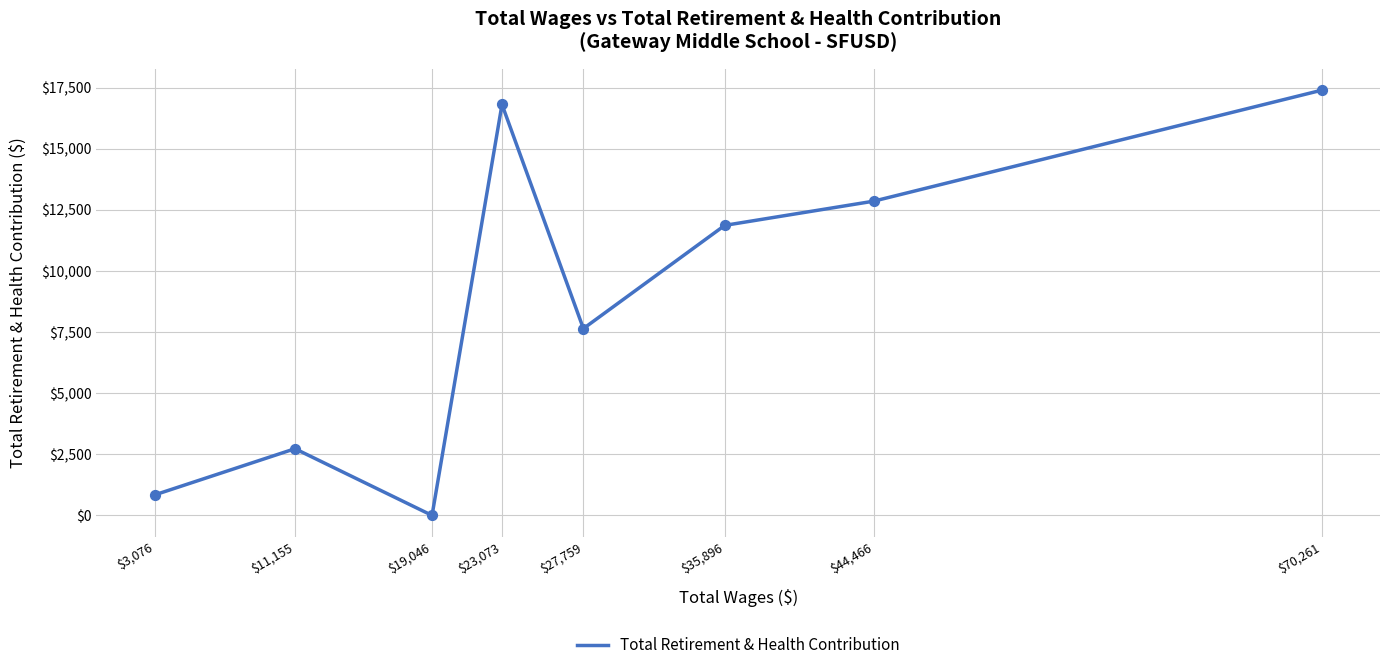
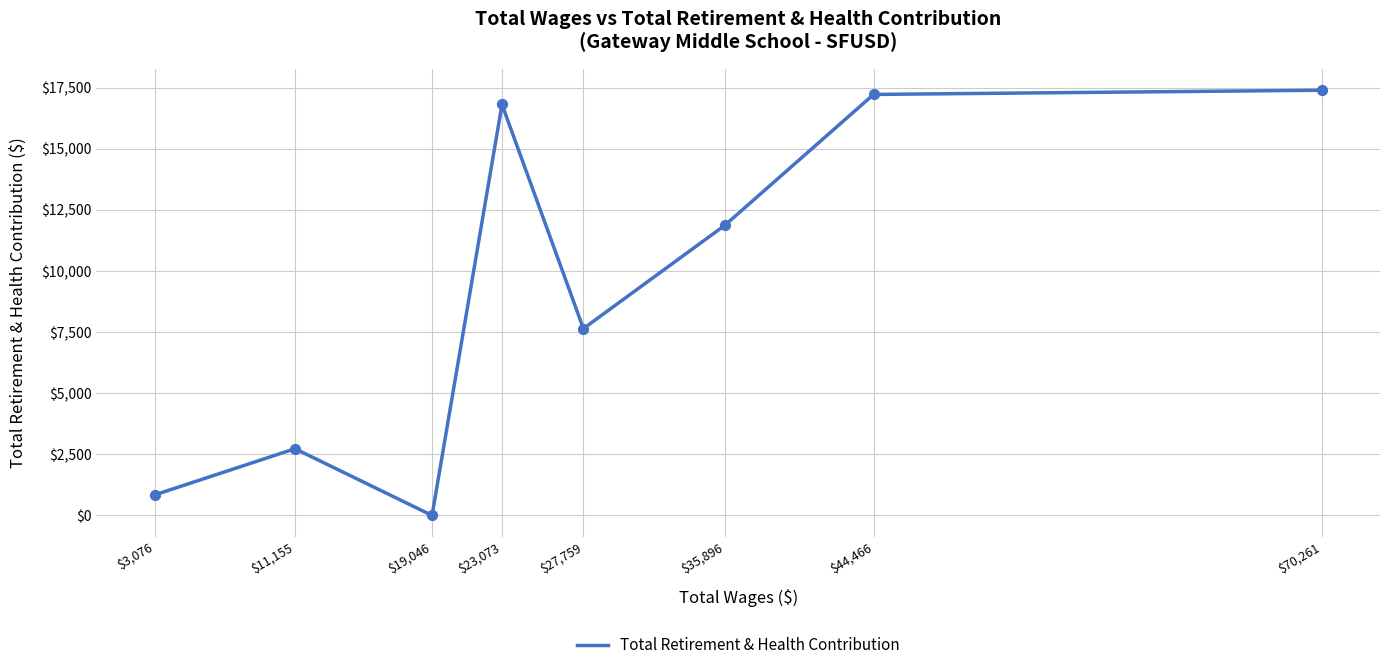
$44,466: $12,900 -> $17,200
